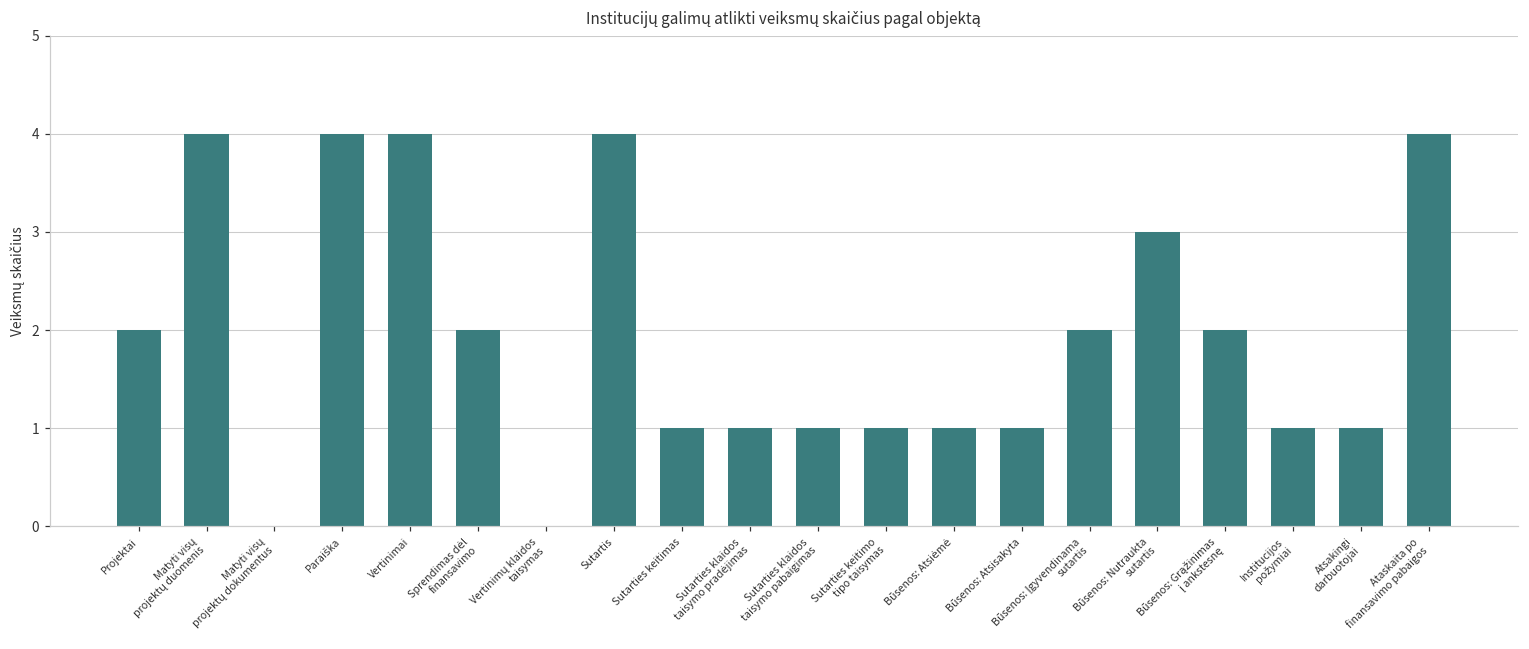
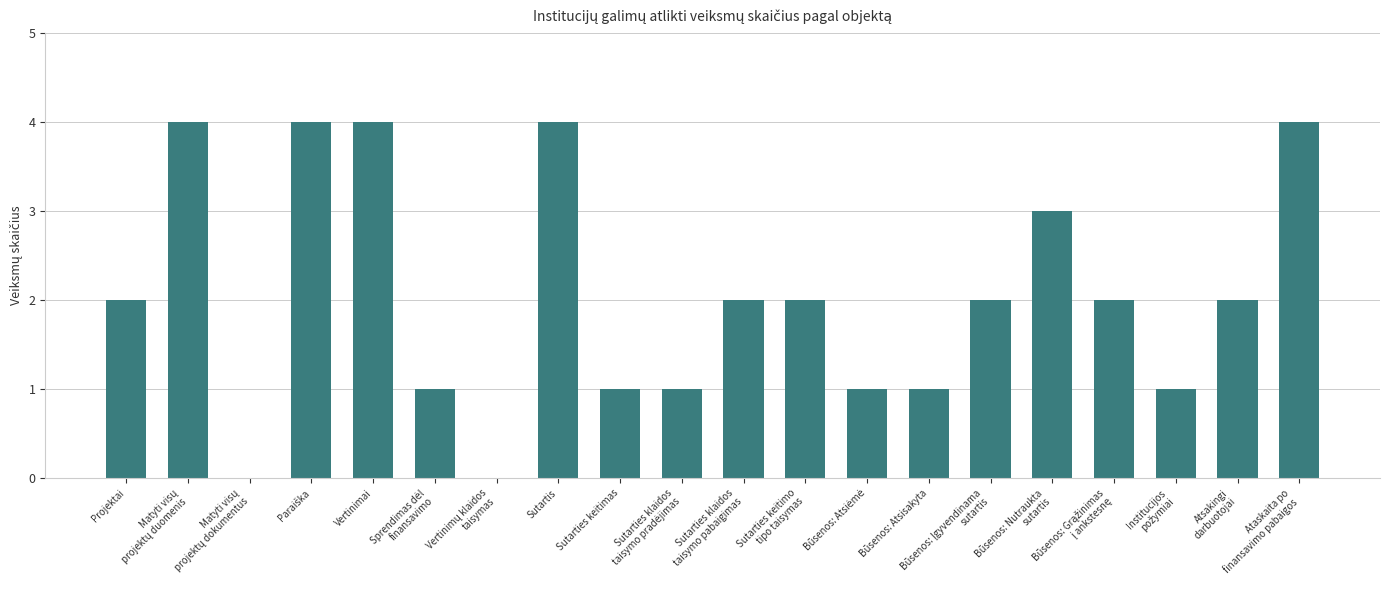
Sprendimas dėl finansavimo: 2 -> 1
Sutarties klaidos taisymo pabaigimas: 1 -> 2
Sutarties keitimo tipo taisymas: 1 -> 2
Atsakingi darbuotojai: 1 -> 2
